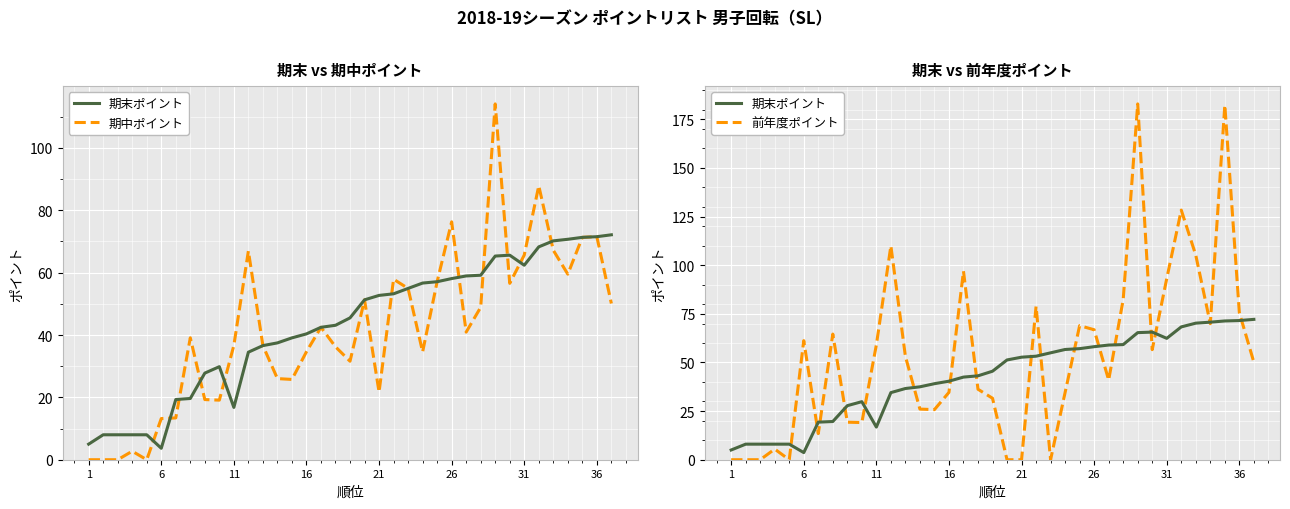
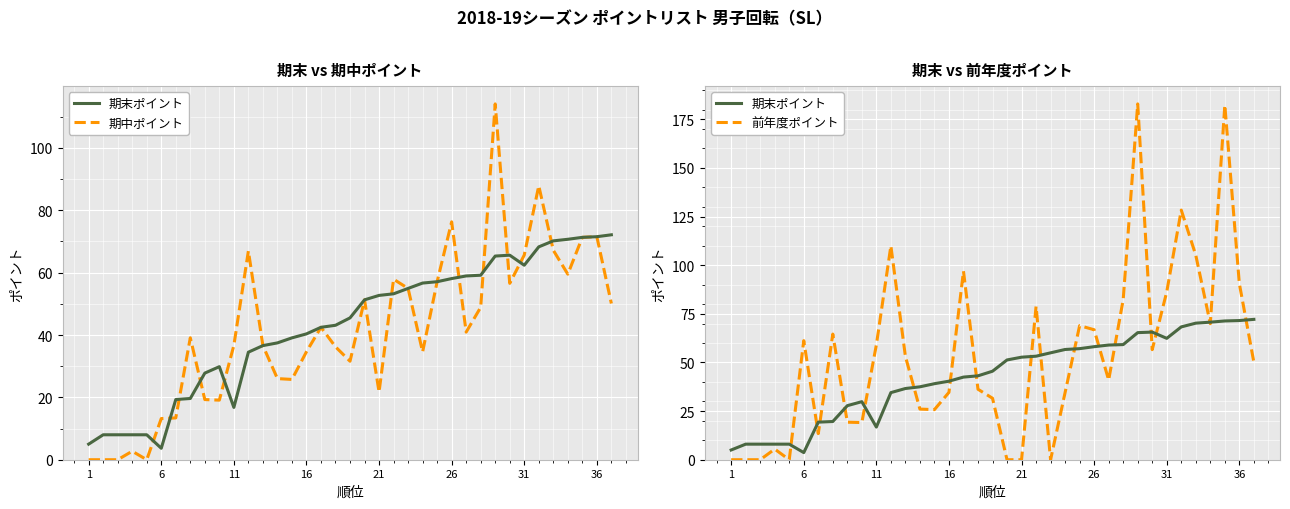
期末 vs 前年度ポイント, 前年度ポイント, 31: 93 -> 86
期末 vs 前年度ポイント, 前年度ポイント, 36: 76 -> 91
